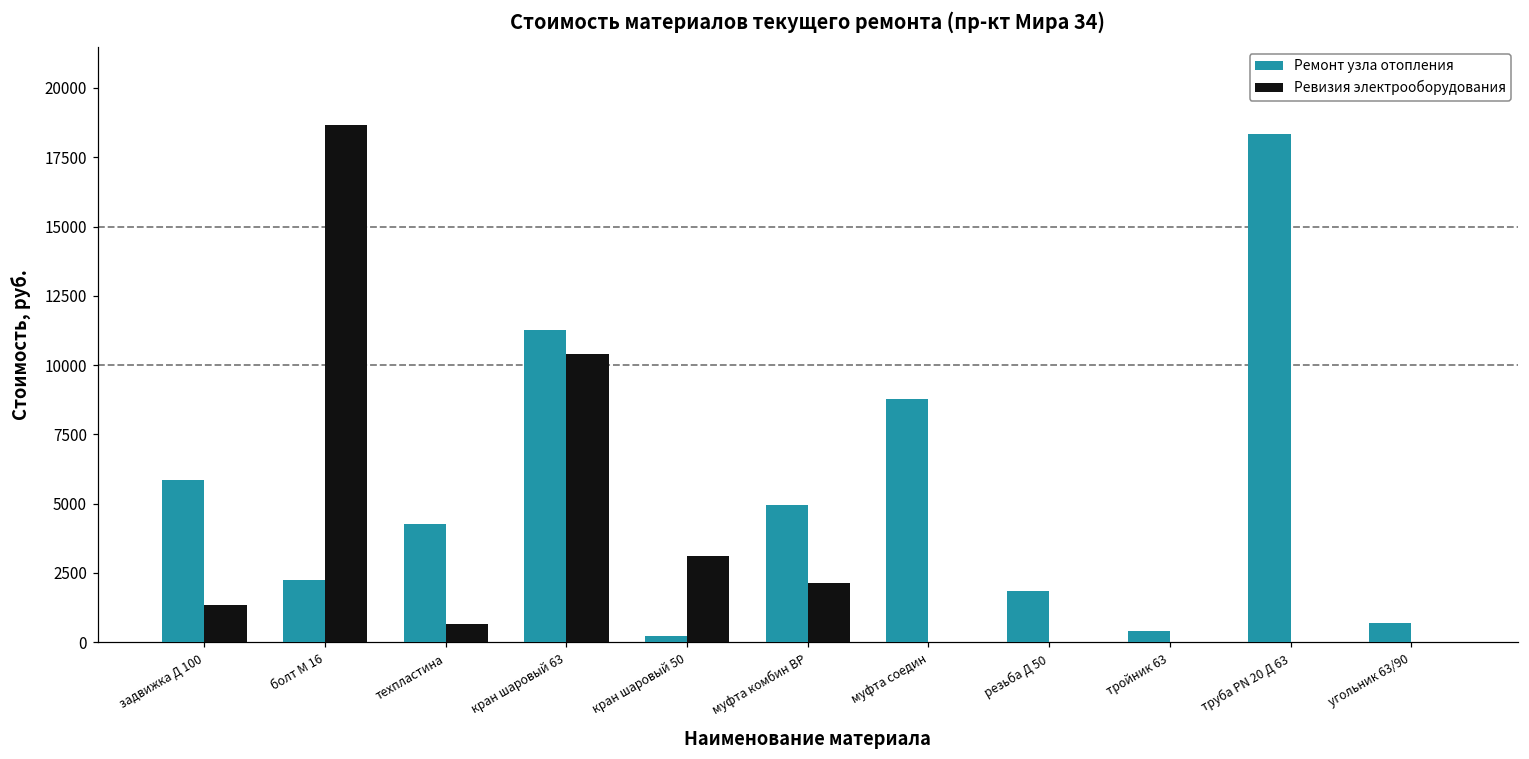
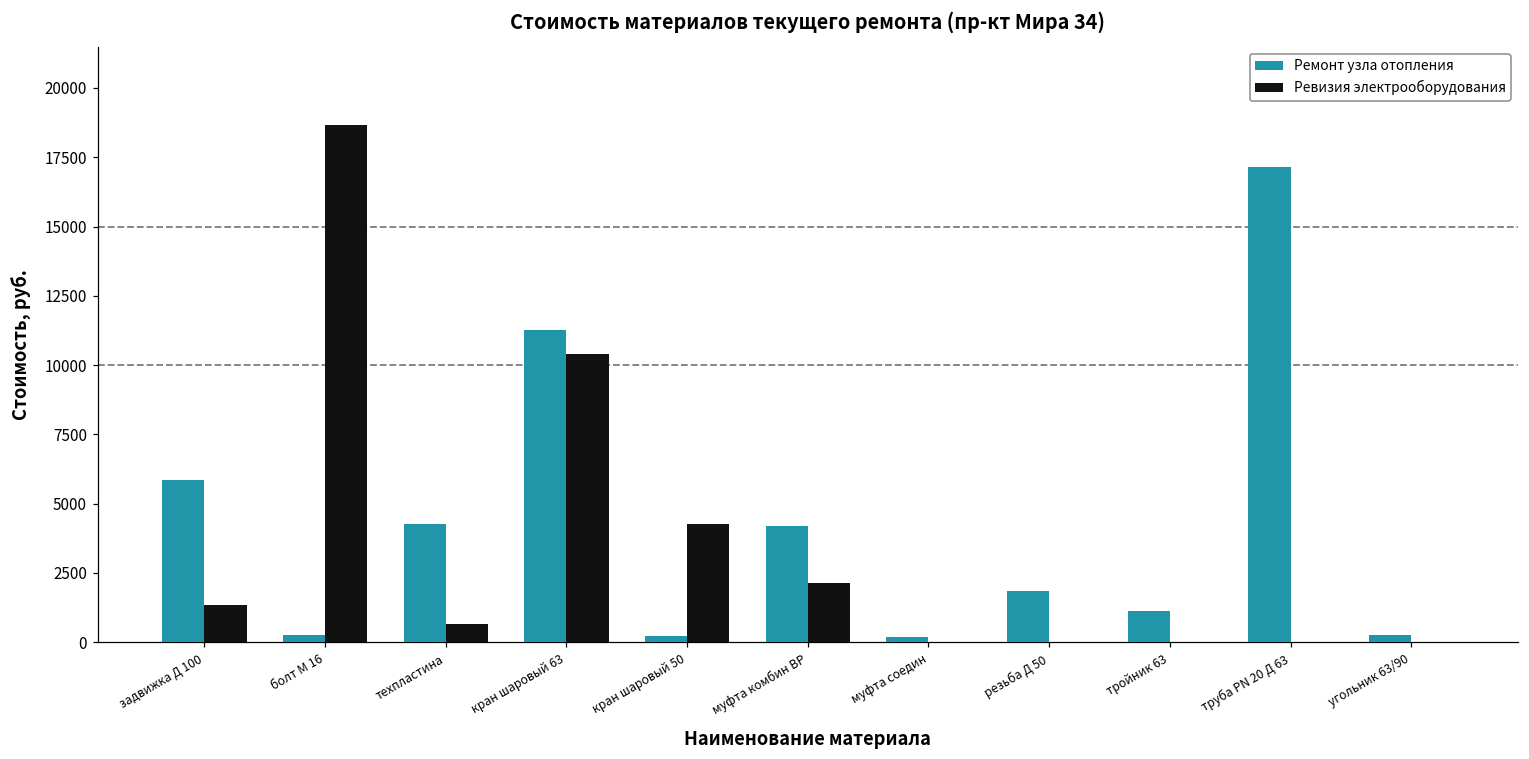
Ремонт узла отопления, болт М 16: 2200 -> 300
Ревизия электрооборудования, кран шаровый 50: 3100 -> 4300
Ремонт узла отопления, муфта комбин ВР: 5000 -> 4200
Ремонт узла отопления, муфта соедин: 8800 -> 200
Ремонт узла отопления, тройник 63: 400 -> 1100
Ремонт узла отопления, труба PN 20 Д 63: 18300 -> 17200
Ремонт узла отопления, угольник 63/90: 700 -> 300
